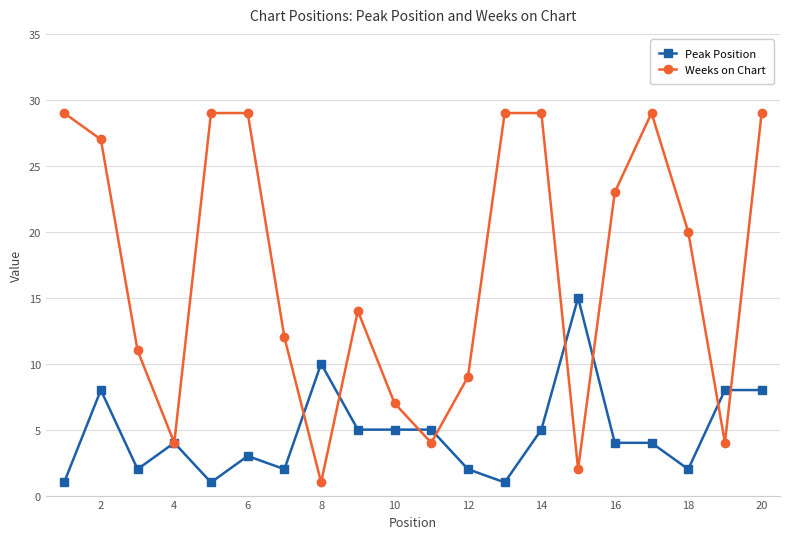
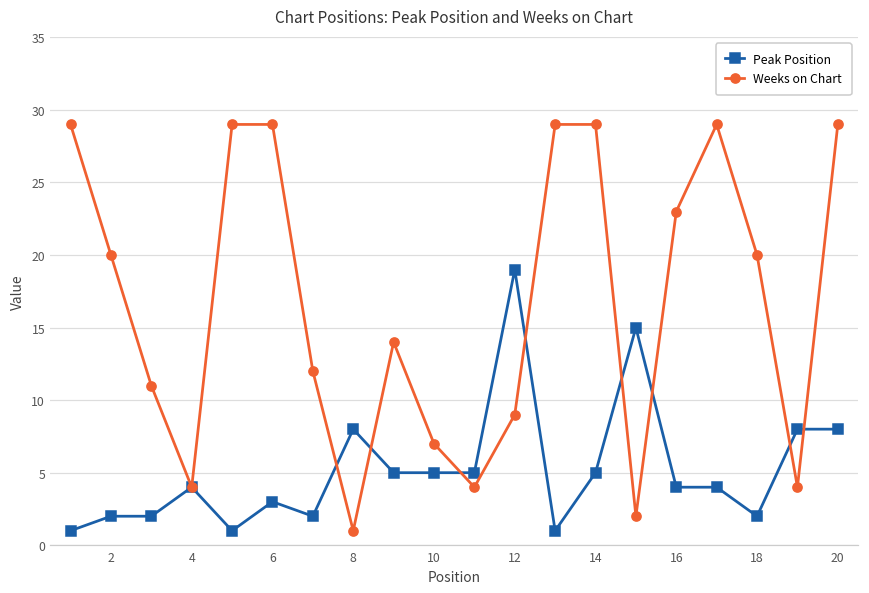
Peak Position, 2: 8 -> 2
Weeks on Chart, 2: 27 -> 20
Peak Position, 8: 10 -> 8
Peak Position, 12: 2 -> 19
